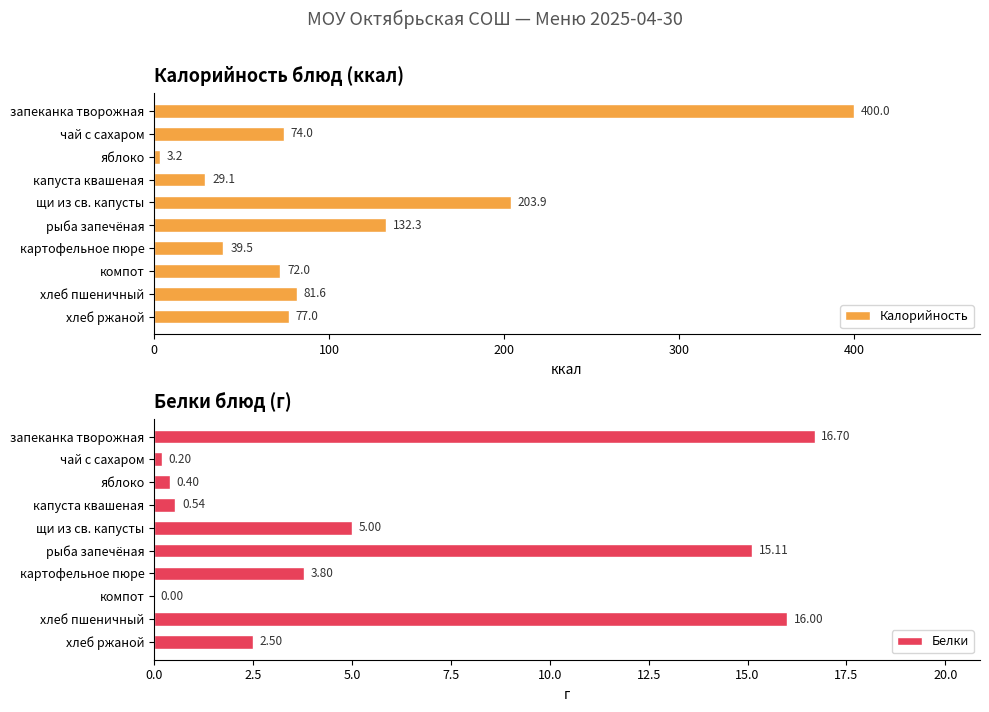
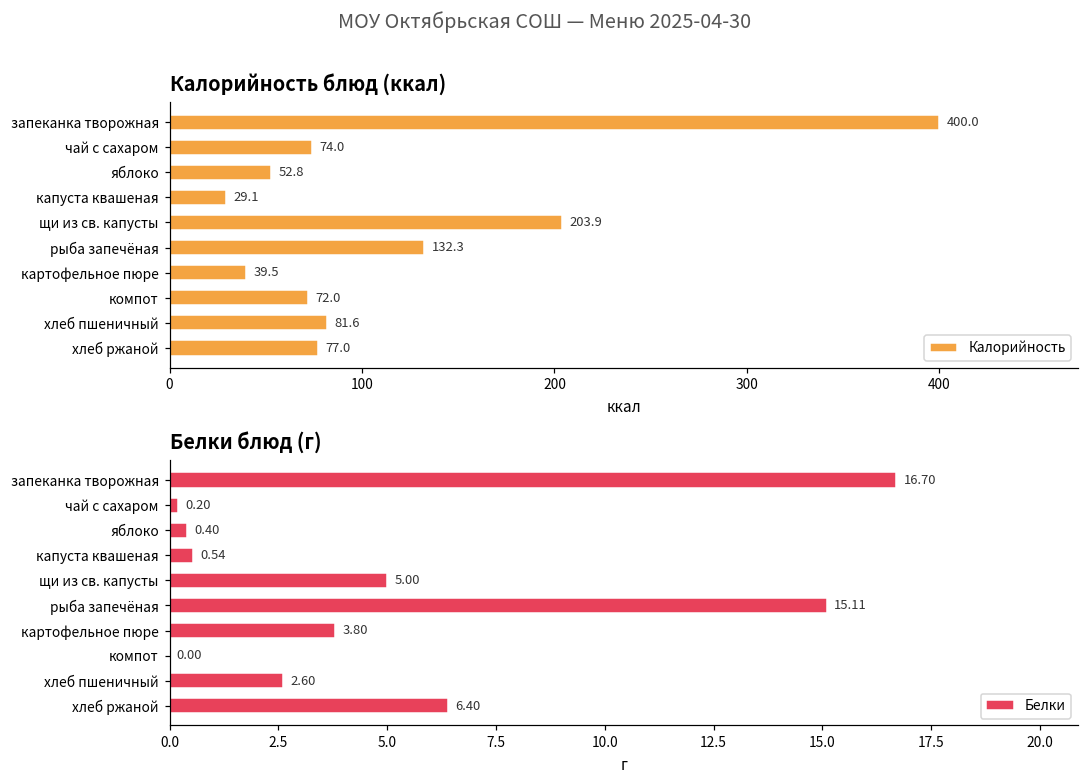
Калорийность блюд (ккал), яблоко: 3.2 -> 52.8
Белки блюд (г), хлеб пшеничный: 16.00 -> 2.60
Белки блюд (г), хлеб ржаной: 2.50 -> 6.40
